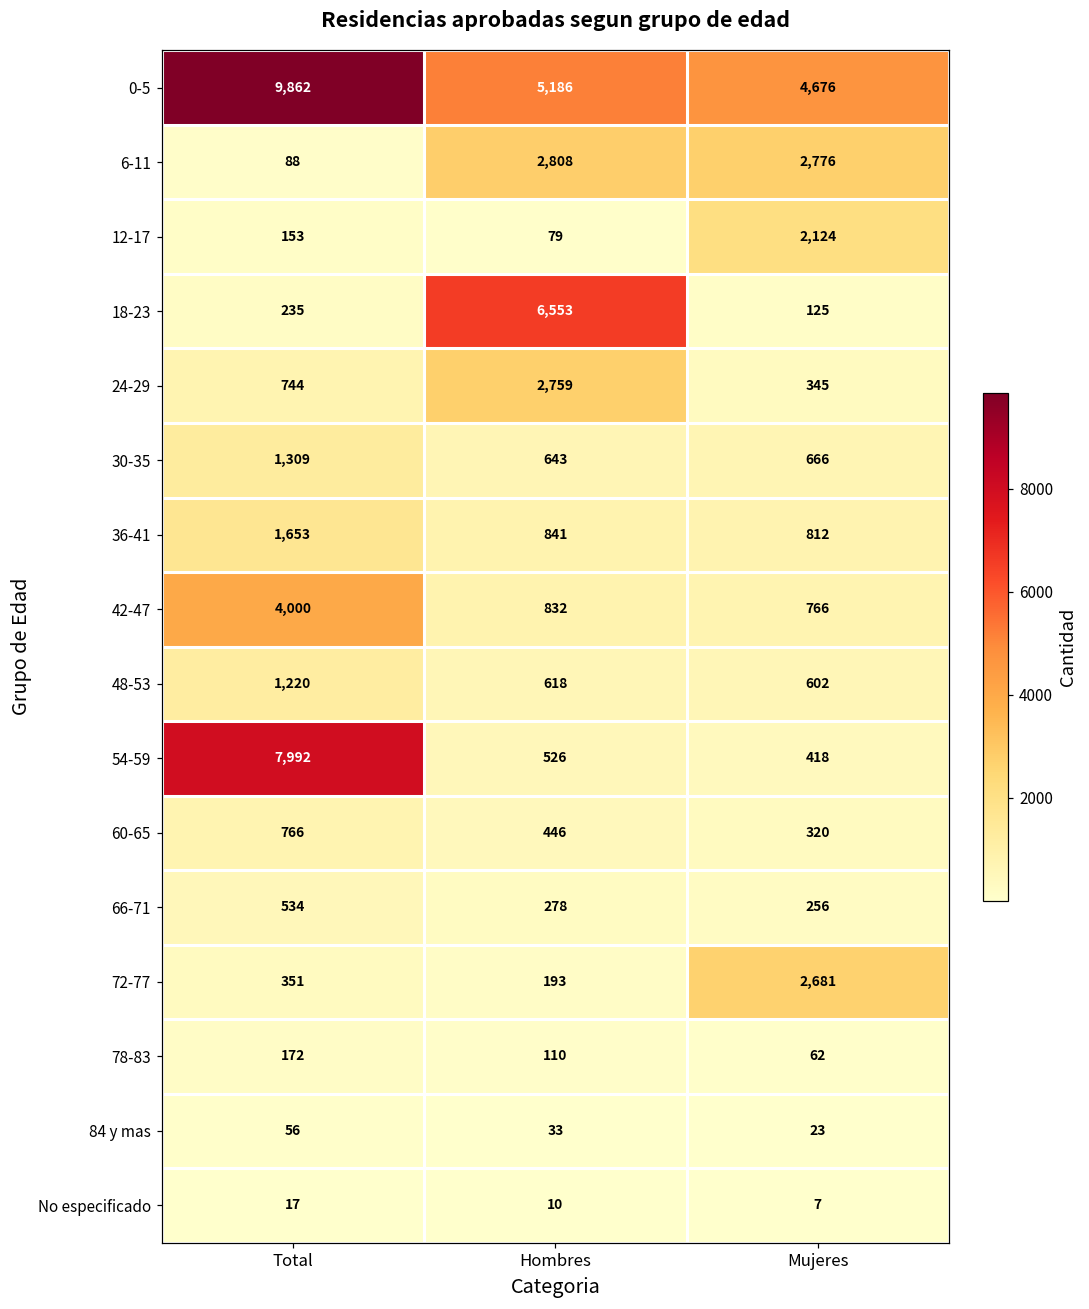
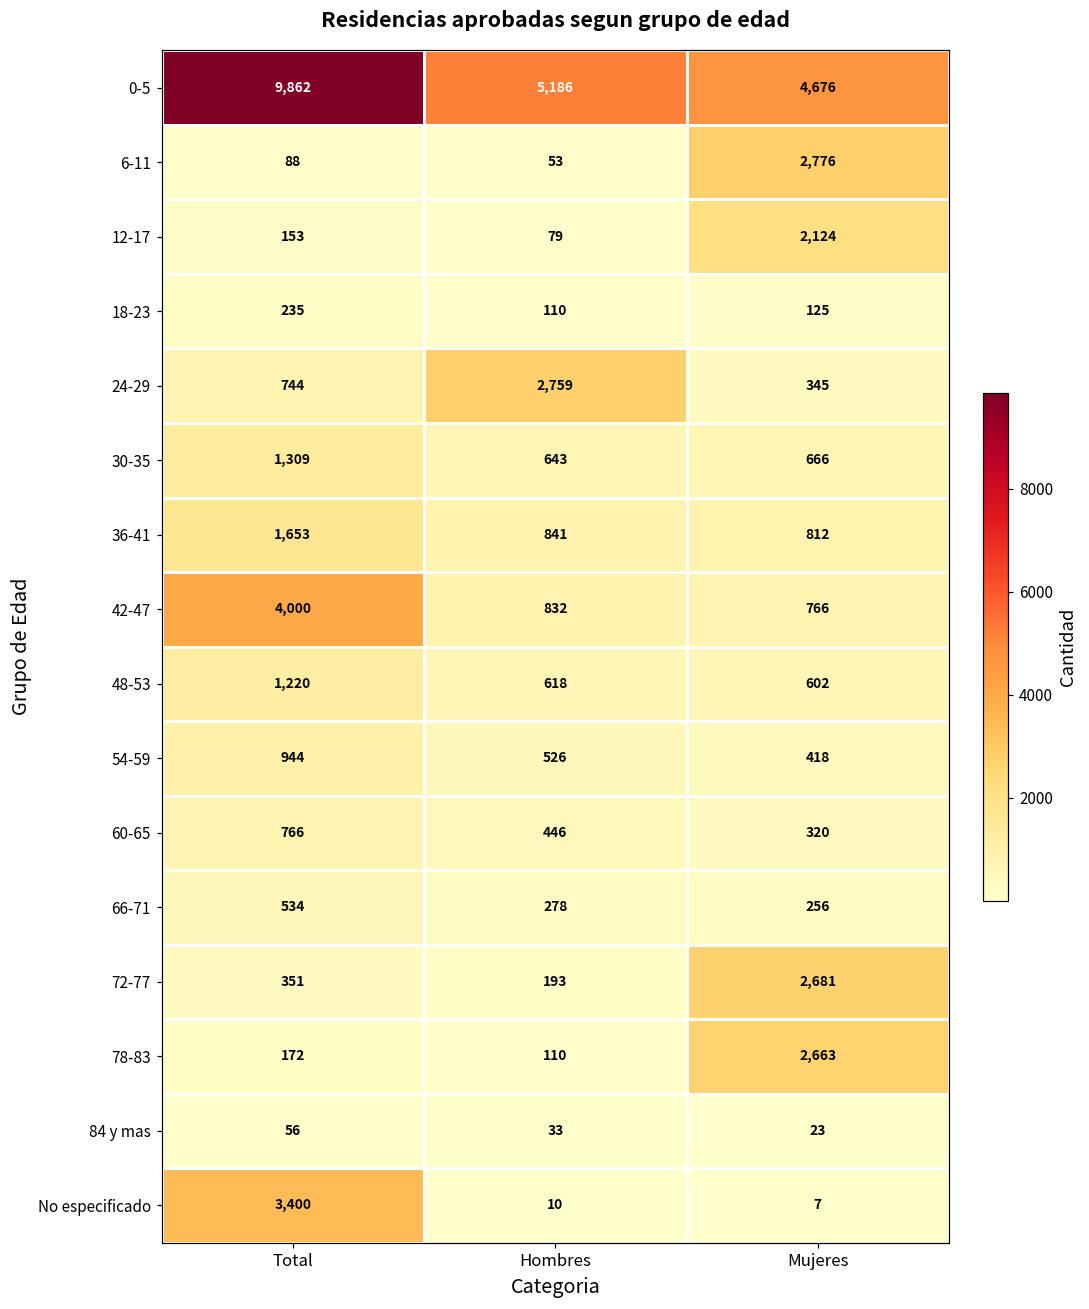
6-11, Hombres: 2,808 -> 53
18-23, Hombres: 6,553 -> 110
54-59, Total: 7,992 -> 944
78-83, Mujeres: 62 -> 2,663
No especificado, Total: 17 -> 3,400
